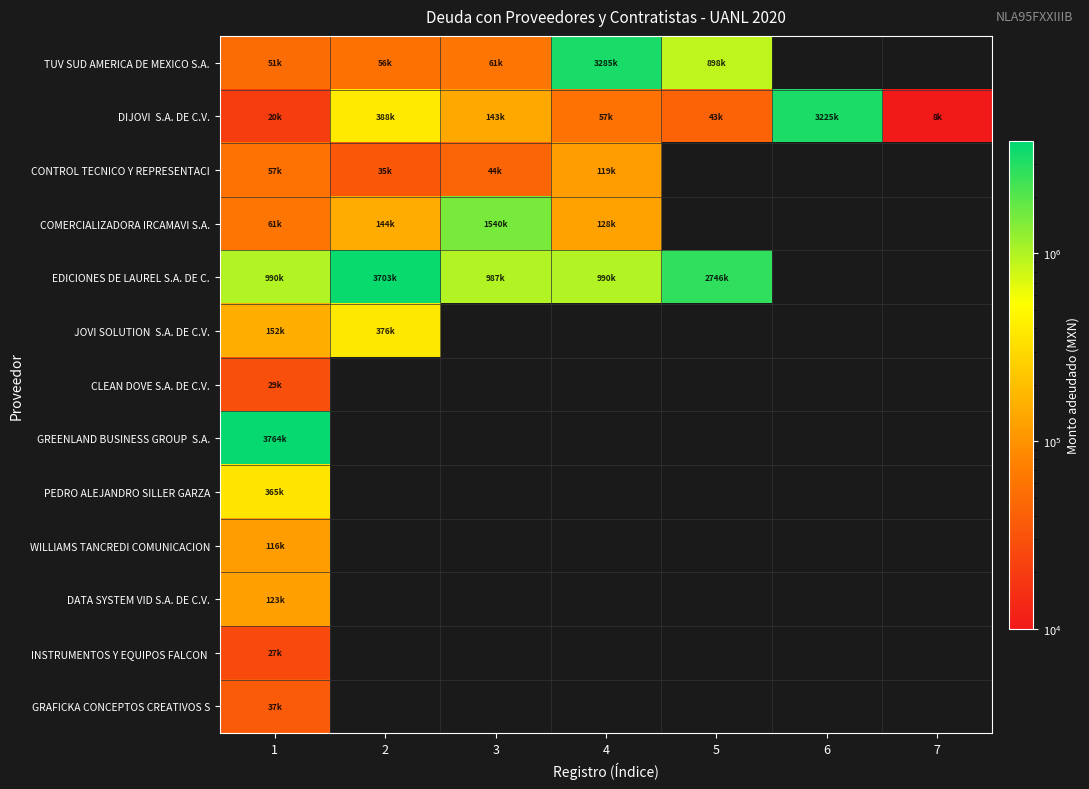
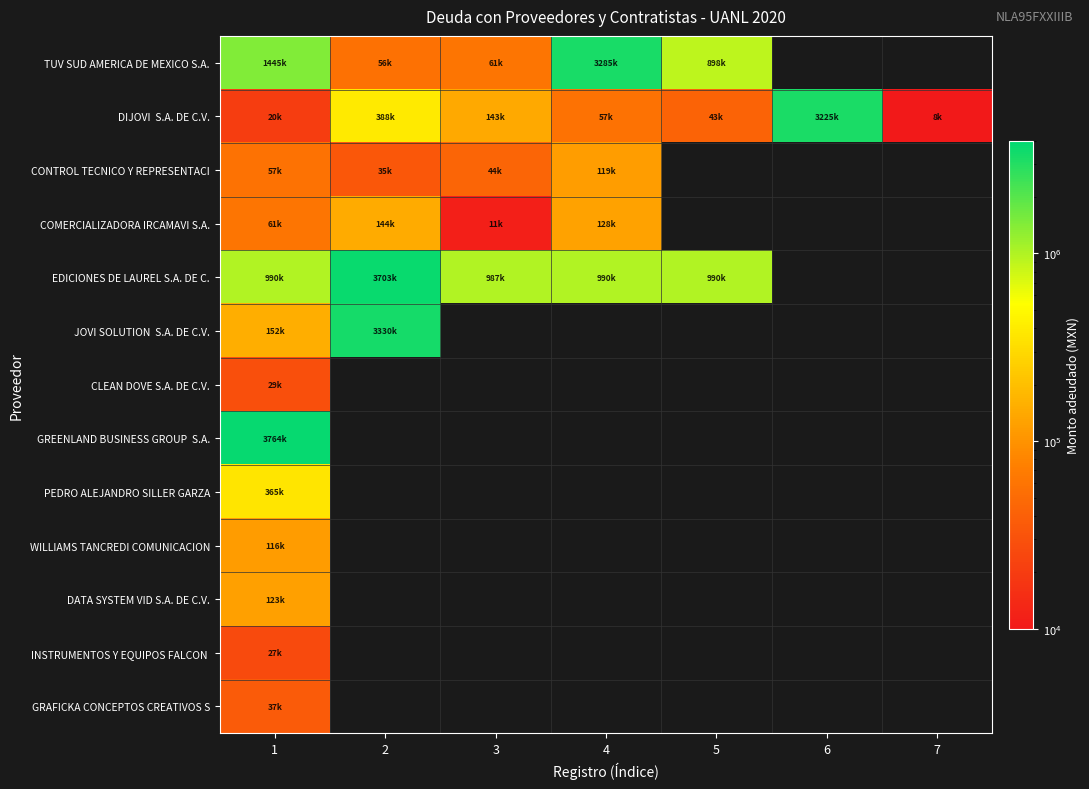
TUV SUD AMERICA DE MEXICO S.A., 1: 51k -> 1445k
COMERCIALIZADORA IRCAMAVI S.A., 3: 1540k -> 11k
EDICIONES DE LAUREL S.A. DE C., 5: 2746k -> 990k
JOVI SOLUTION S.A. DE C.V., 2: 376k -> 3330k
